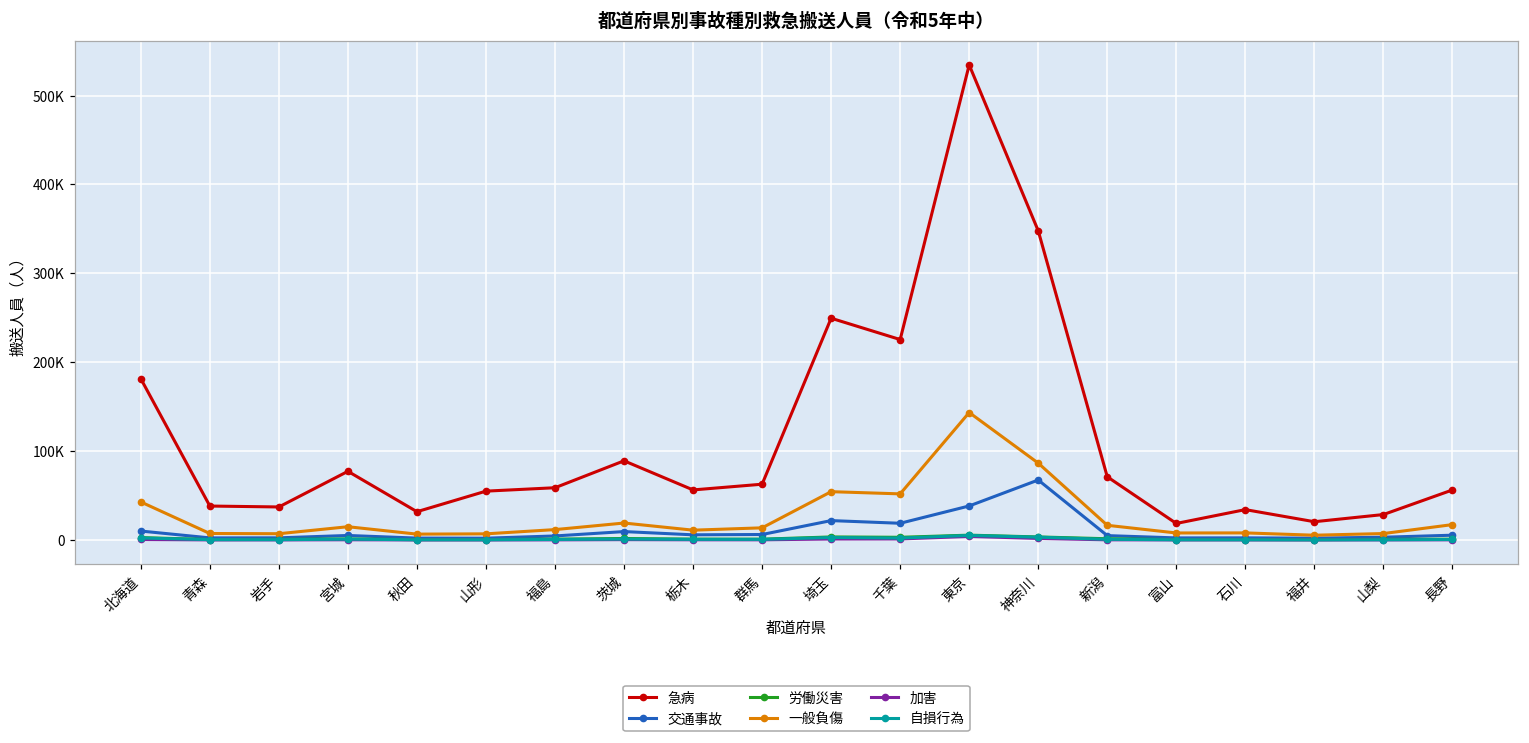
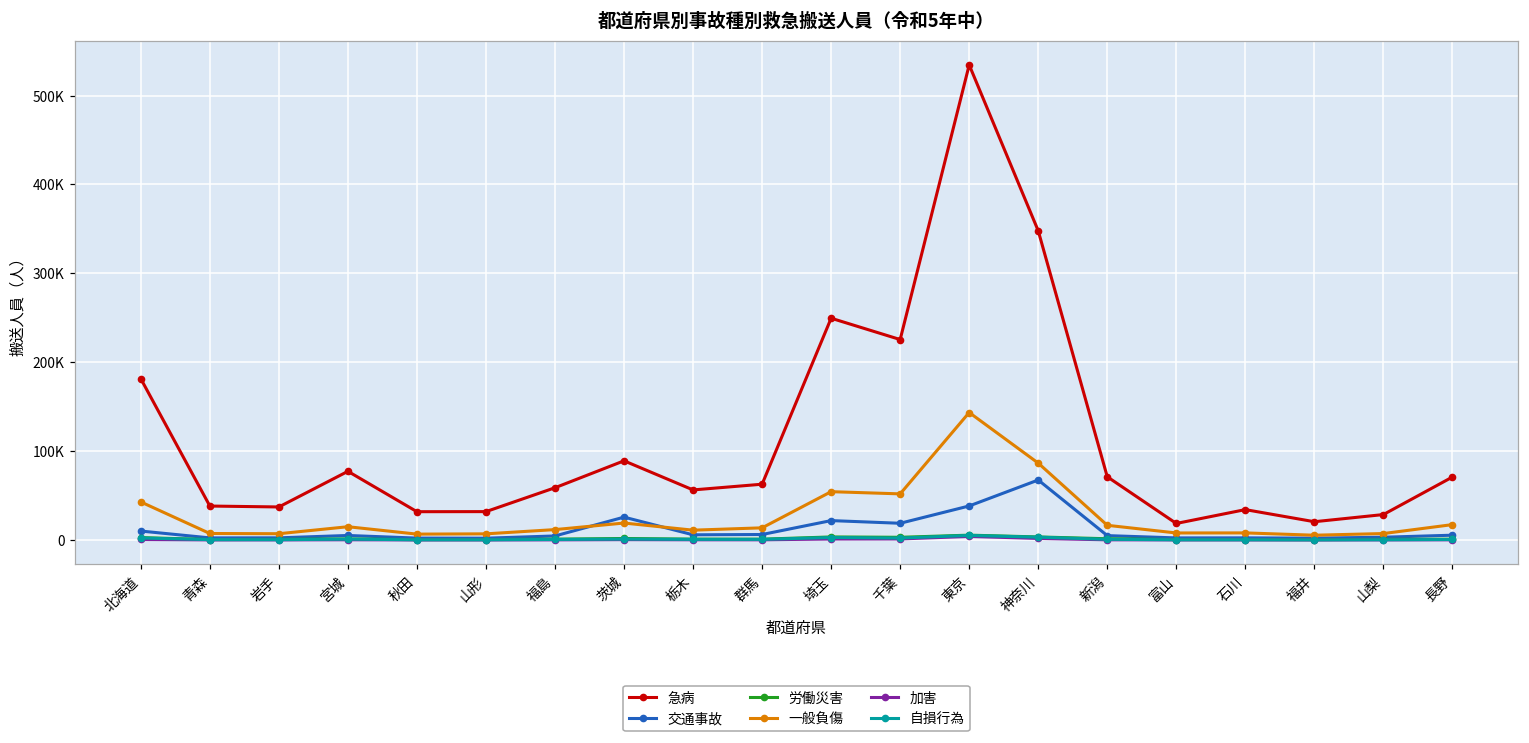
急病, 山形: 50000 -> 30000
交通事故, 茨城: 10000 -> 30000
急病, 長野: 60000 -> 70000
